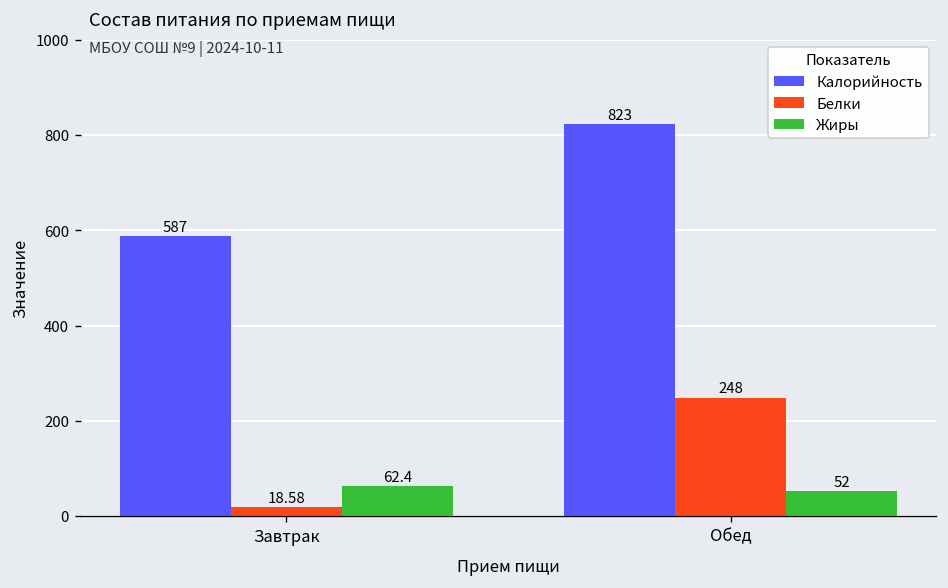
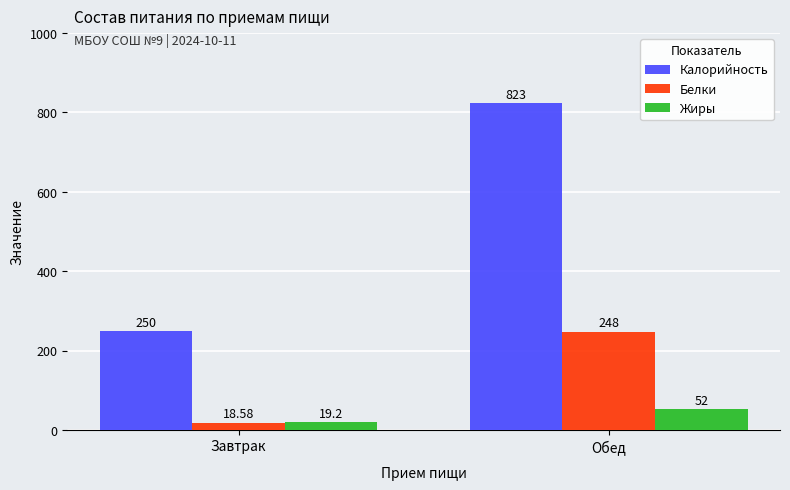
Калорийность, Завтрак: 587 -> 250
Жиры, Завтрак: 62.4 -> 19.2
